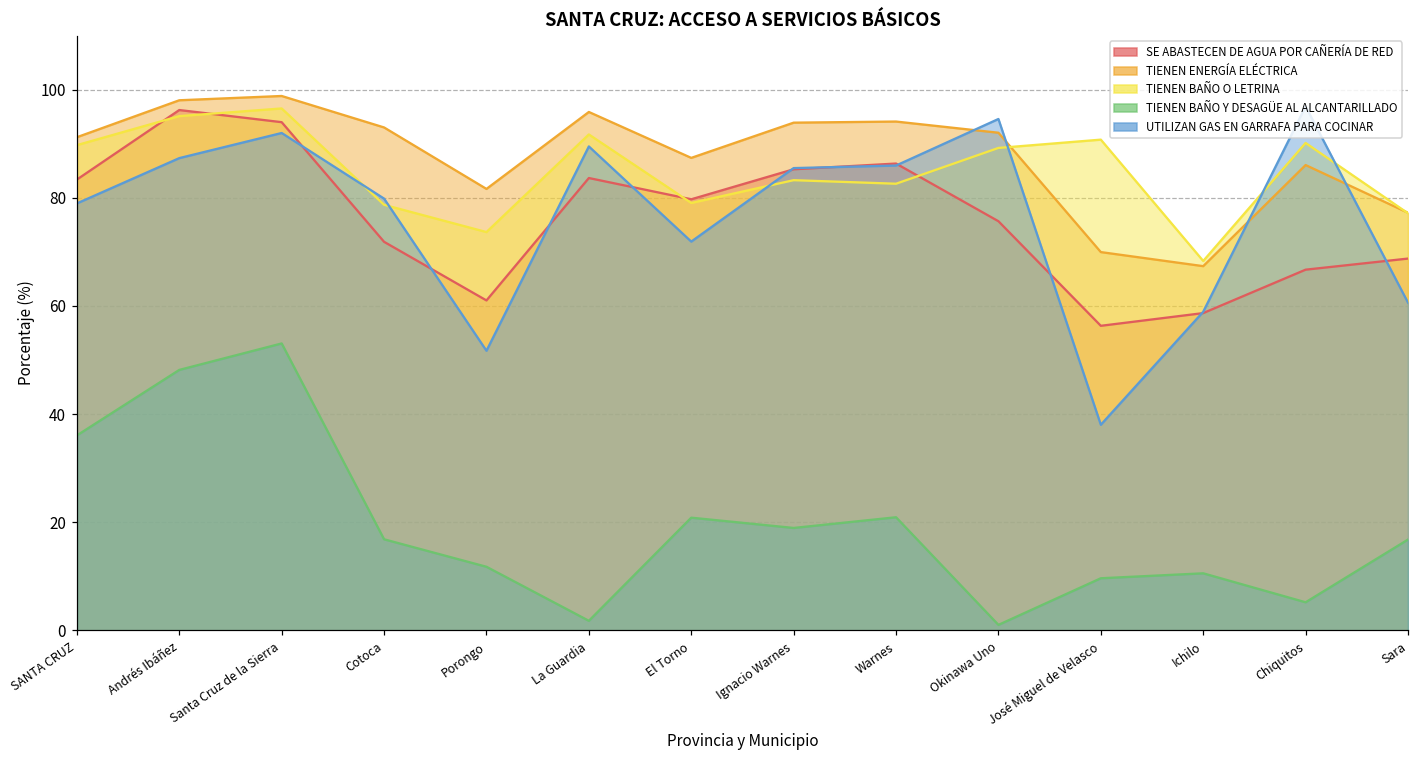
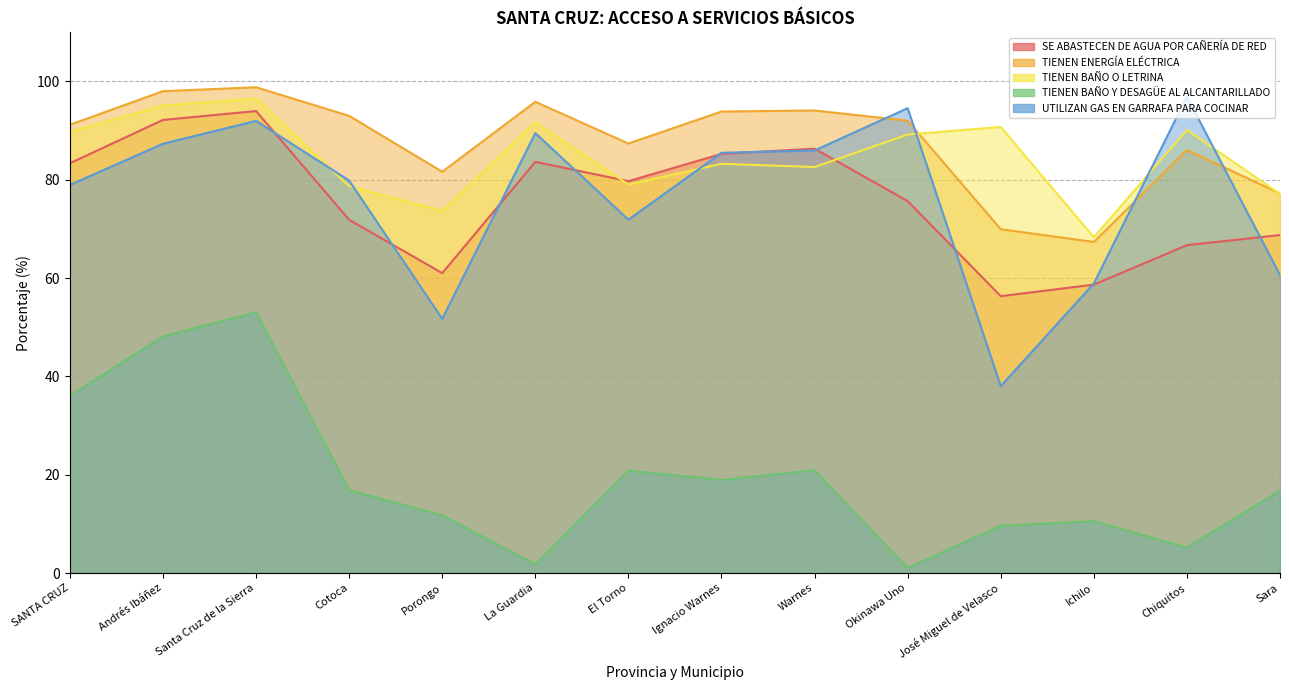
SE ABASTECEN DE AGUA POR CAÑERÍA DE RED, Andrés Ibáñez: 96 -> 92
